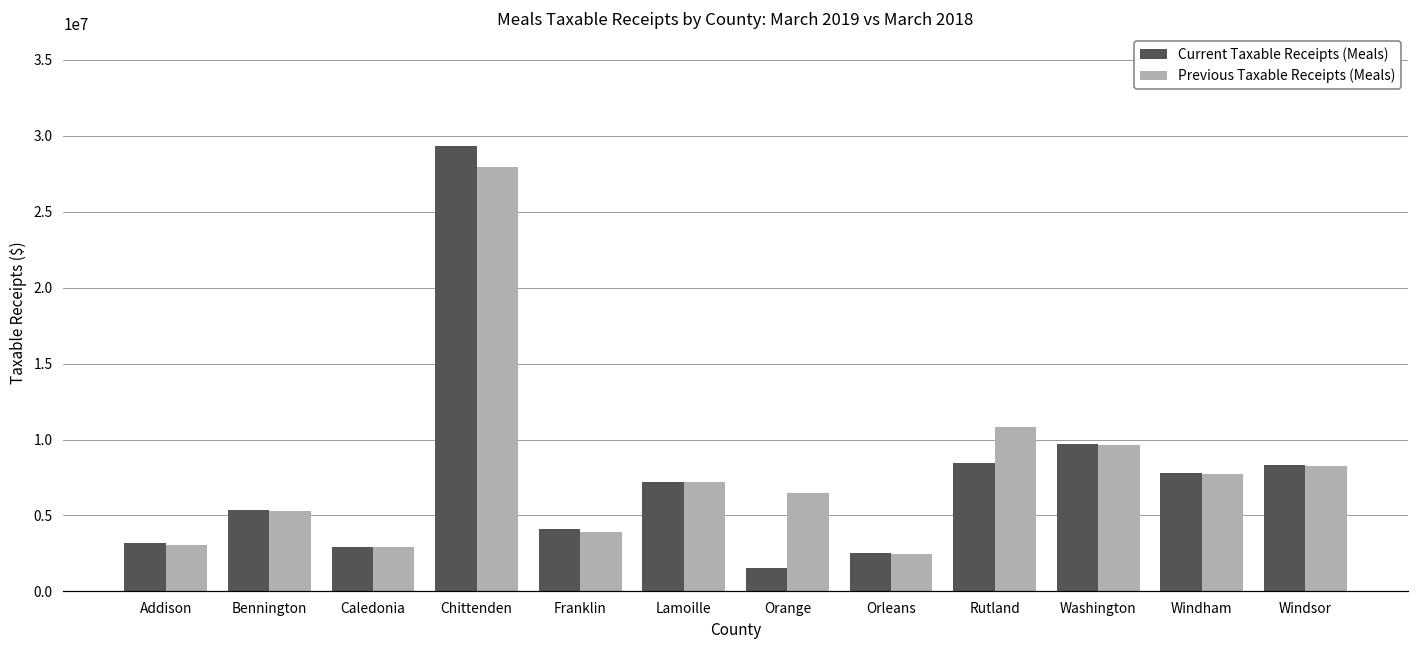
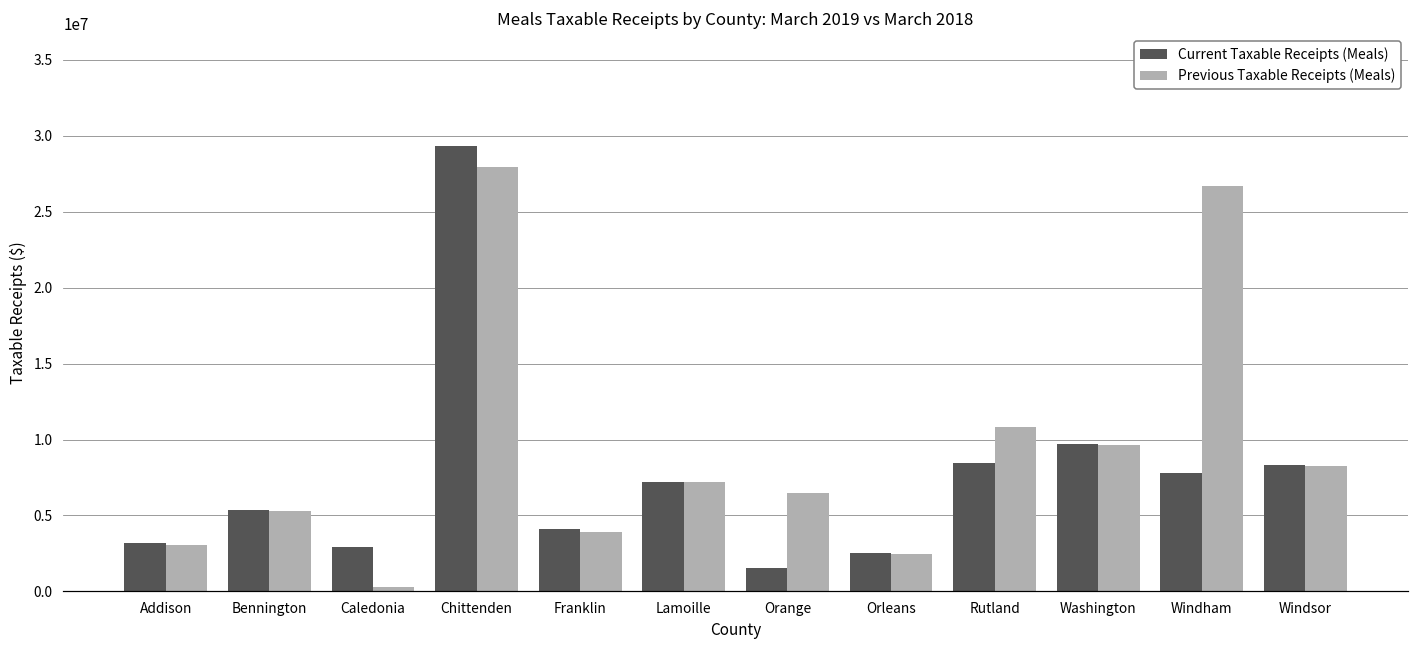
Previous Taxable Receipts (Meals), Caledonia: 2900000 -> 300000
Previous Taxable Receipts (Meals), Windham: 7700000 -> 26700000
